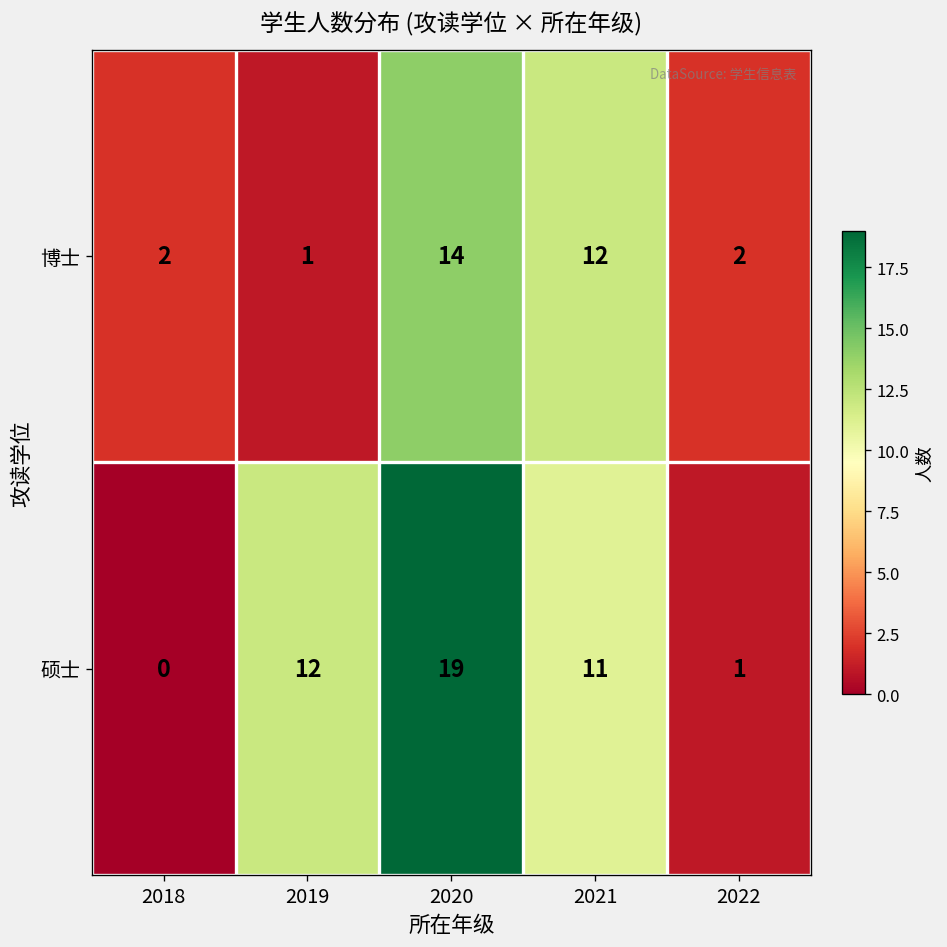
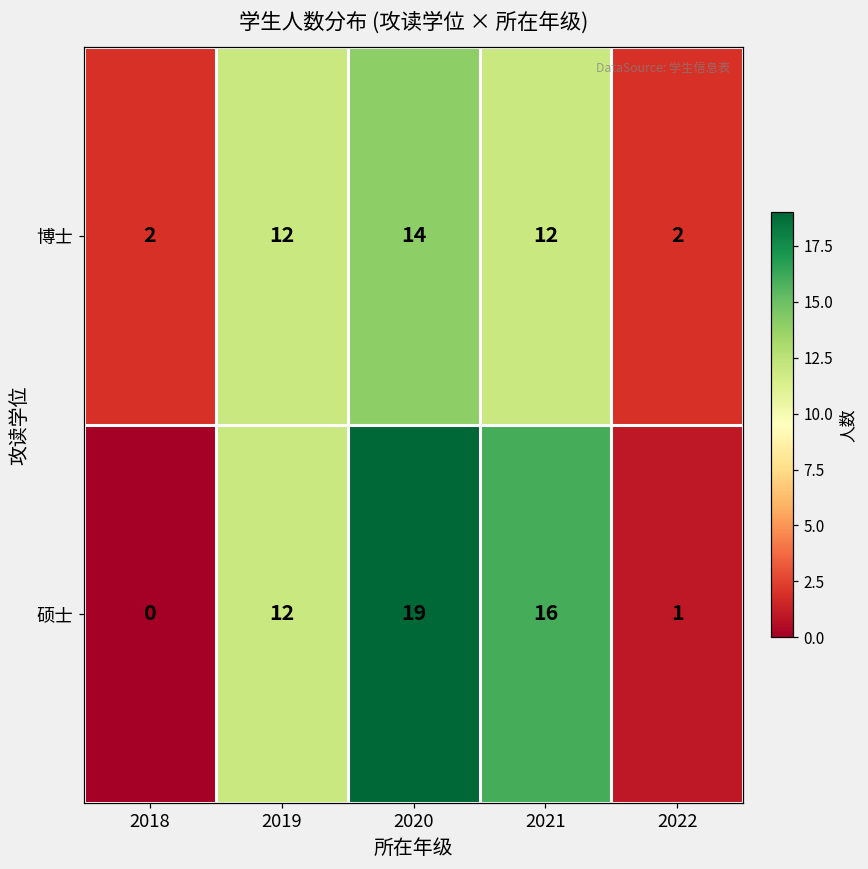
博士, 2019: 1 -> 12
硕士, 2021: 11 -> 16
